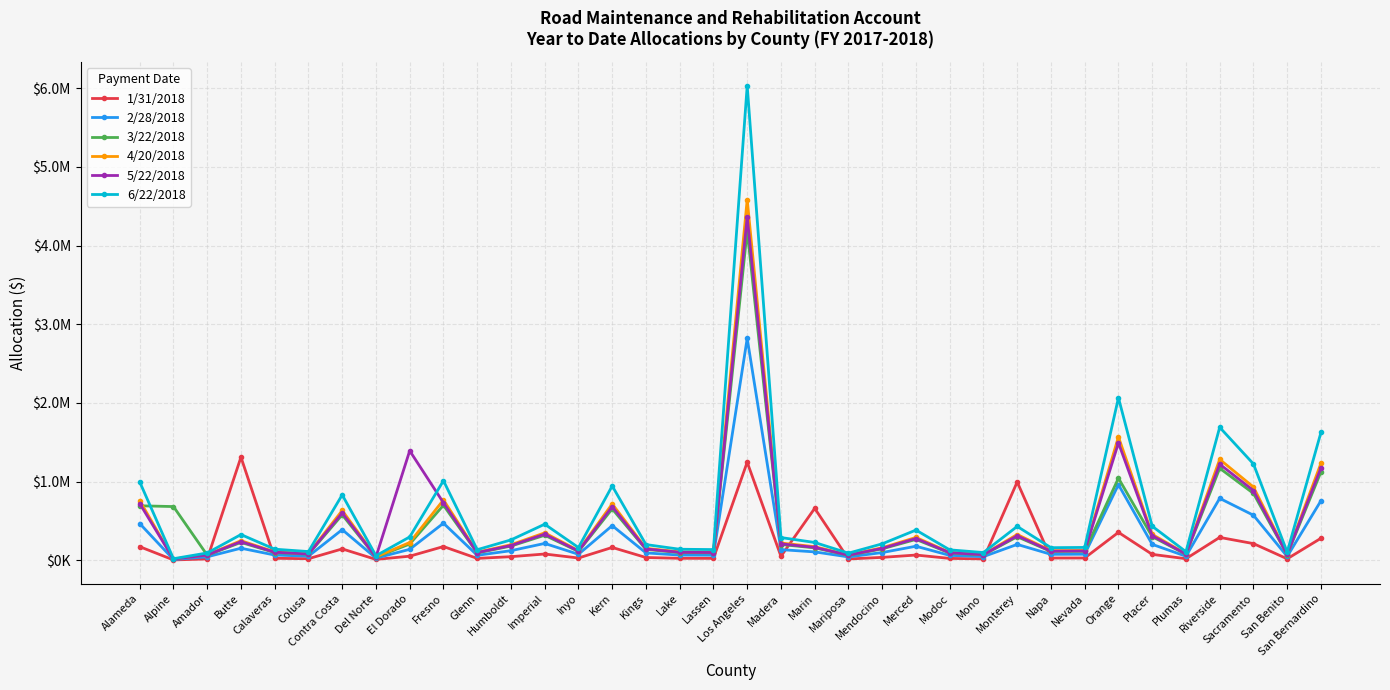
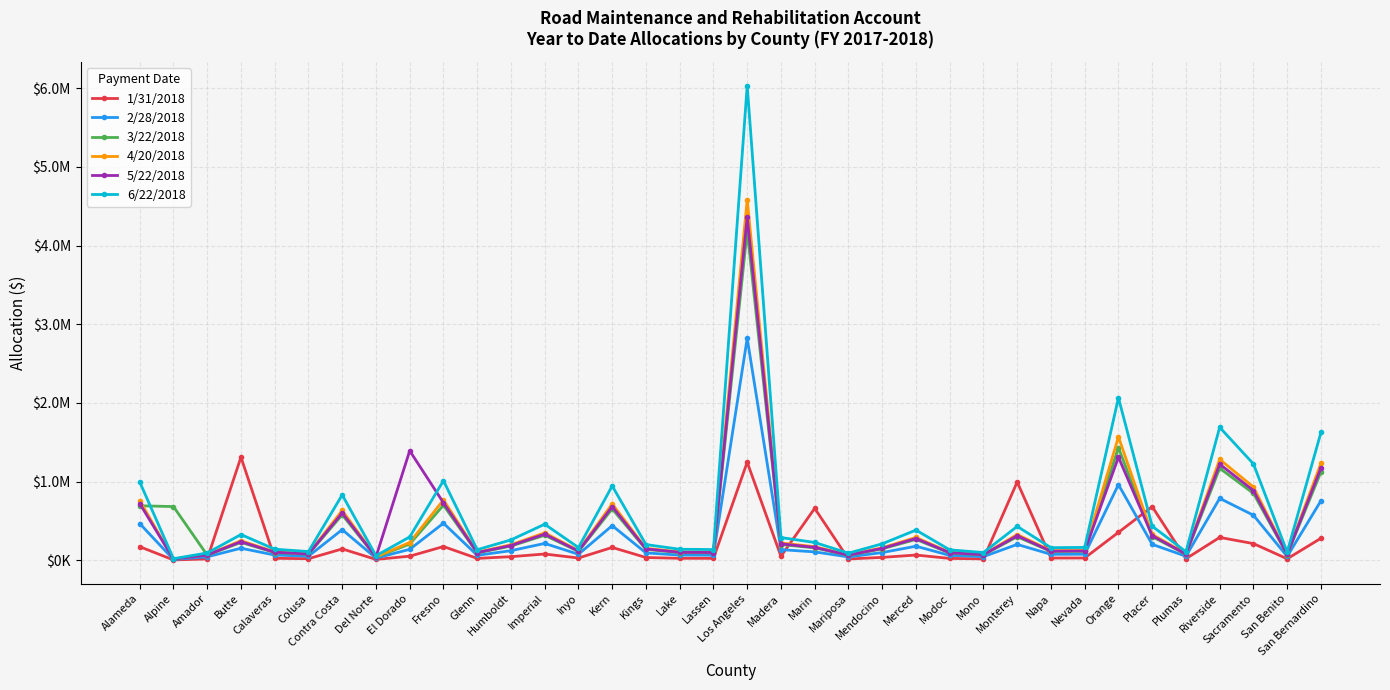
3/22/2018, Orange: $1000000 -> $1400000
5/22/2018, Orange: $1500000 -> $1300000
1/31/2018, Placer: $100000 -> $700000
